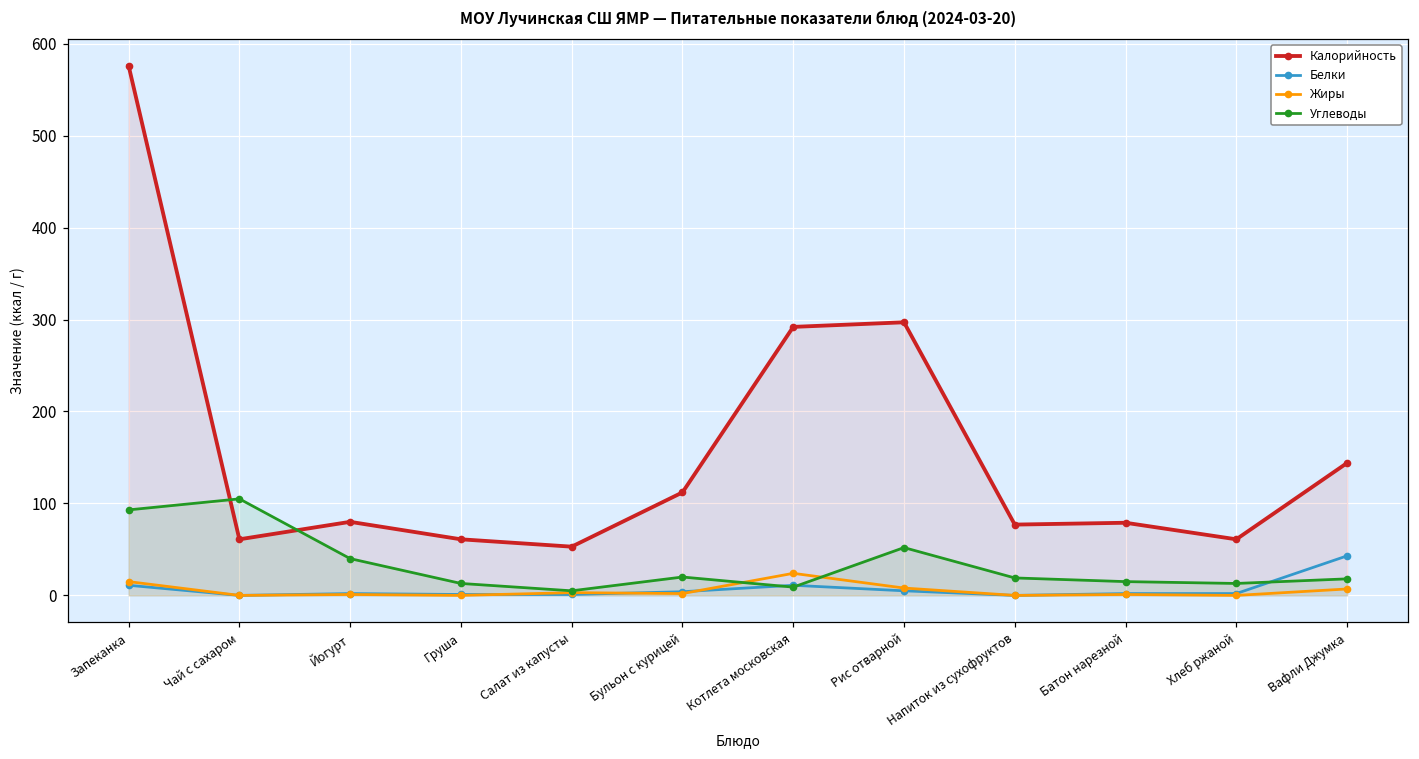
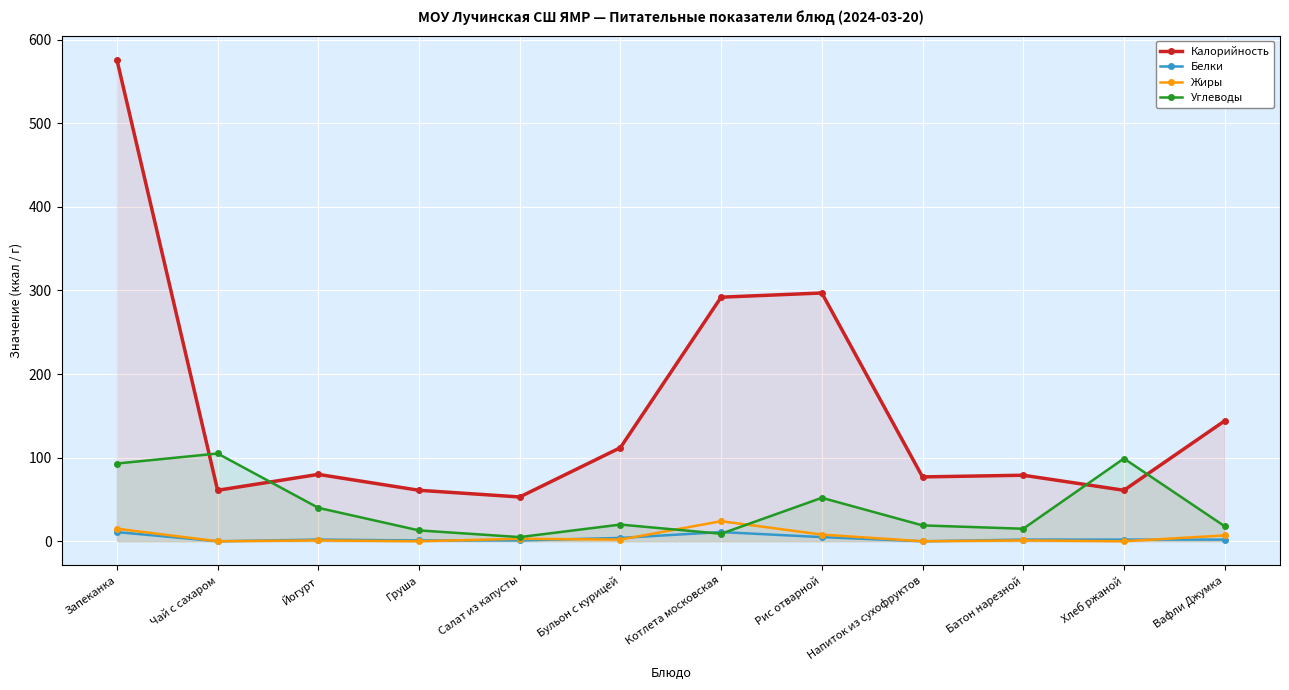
Углеводы, Хлеб ржаной: 10 -> 100
Белки, Вафли Джумка: 40 -> 0
